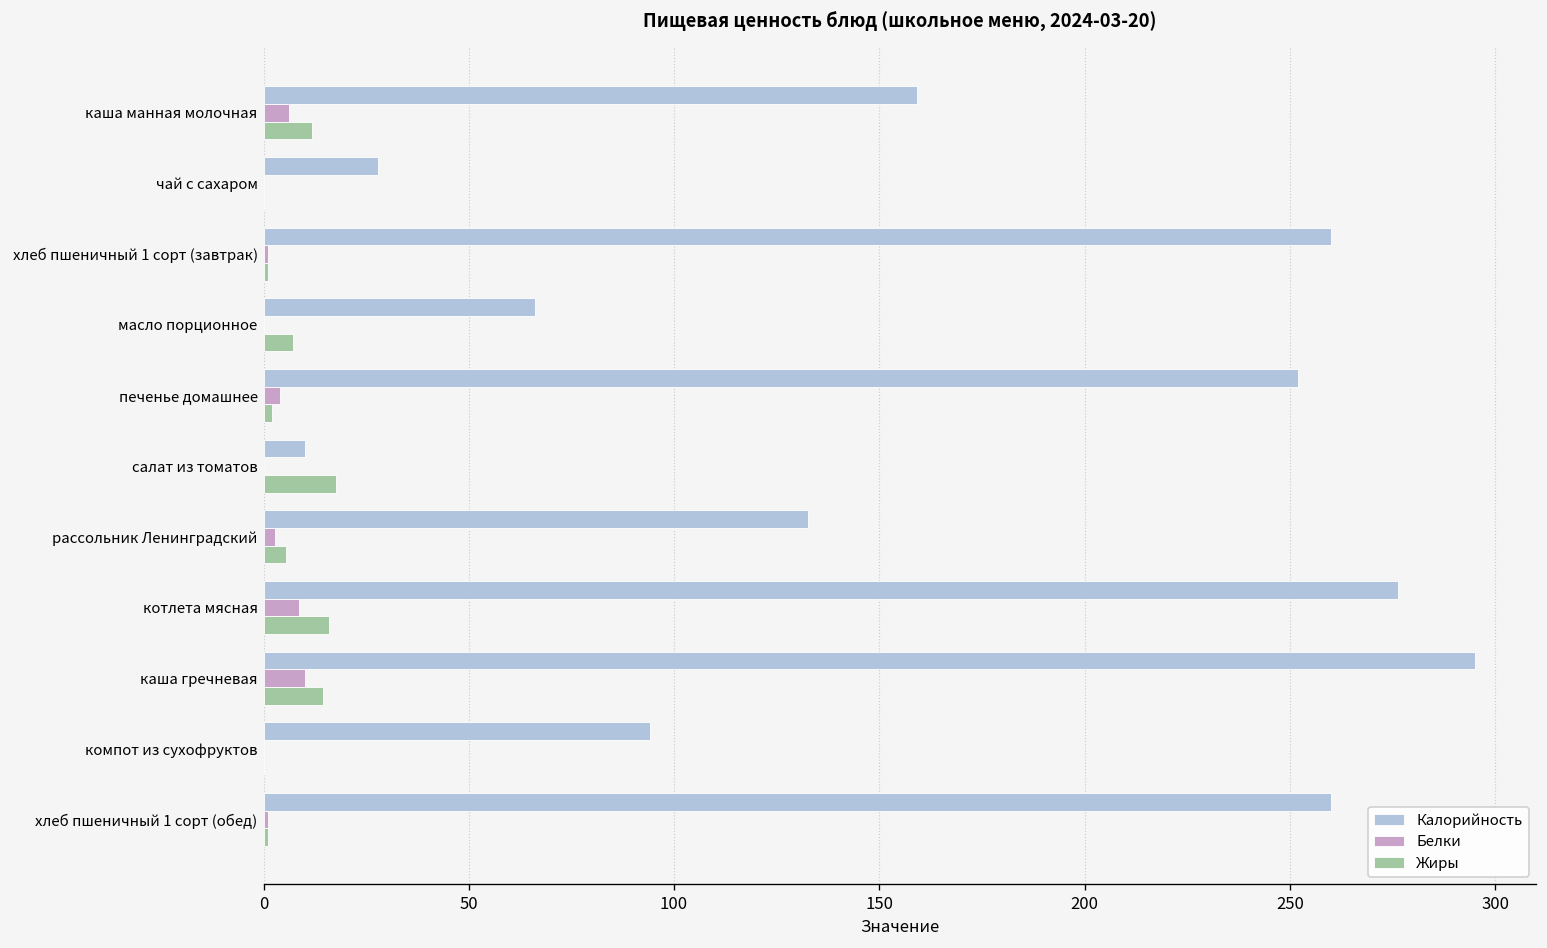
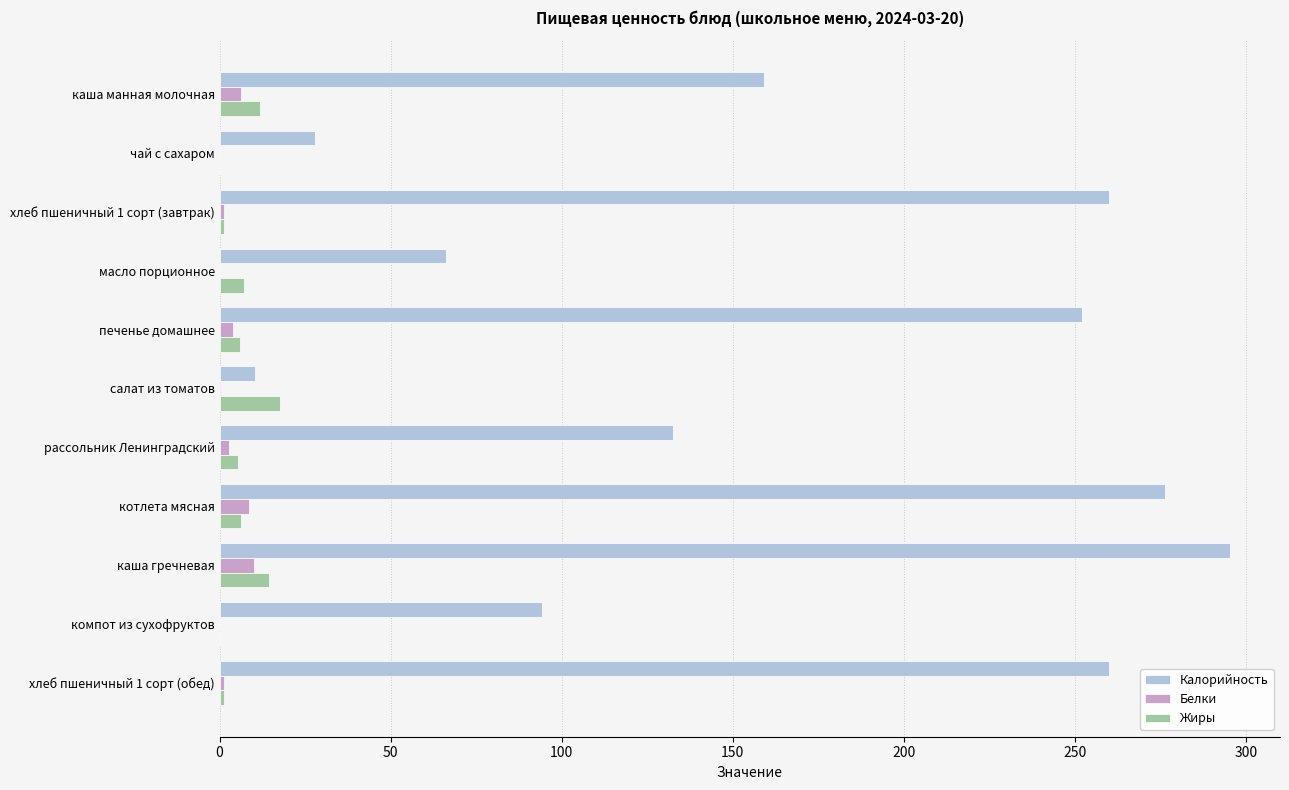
Жиры, печенье домашнее: 2 -> 6
Жиры, котлета мясная: 16 -> 6
